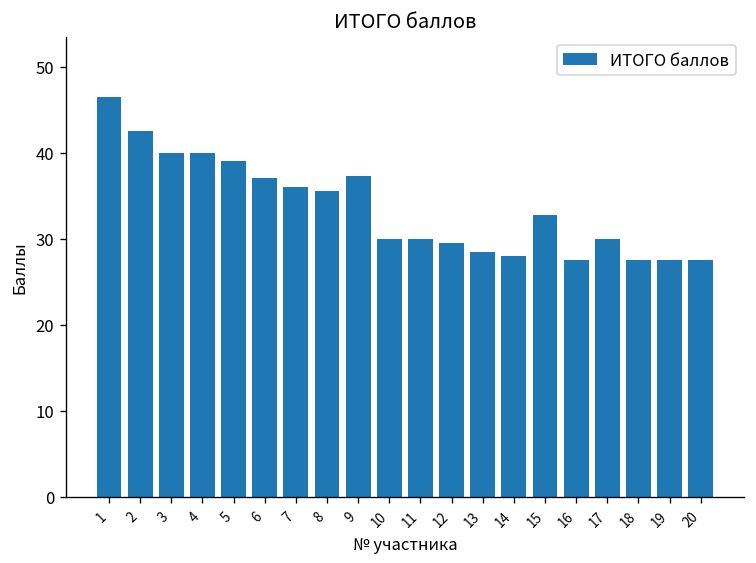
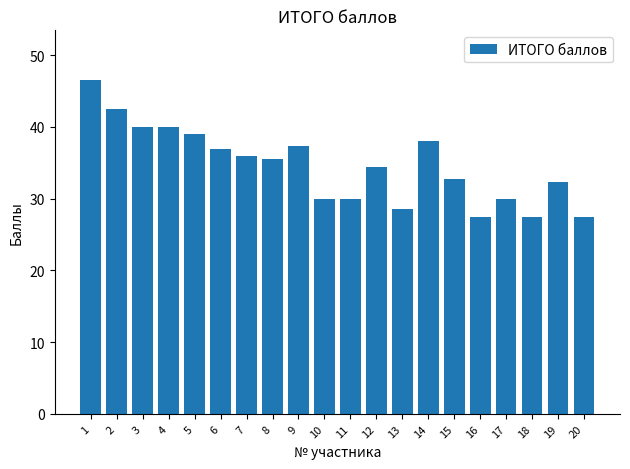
12: 30 -> 34
14: 28 -> 38
19: 28 -> 32
